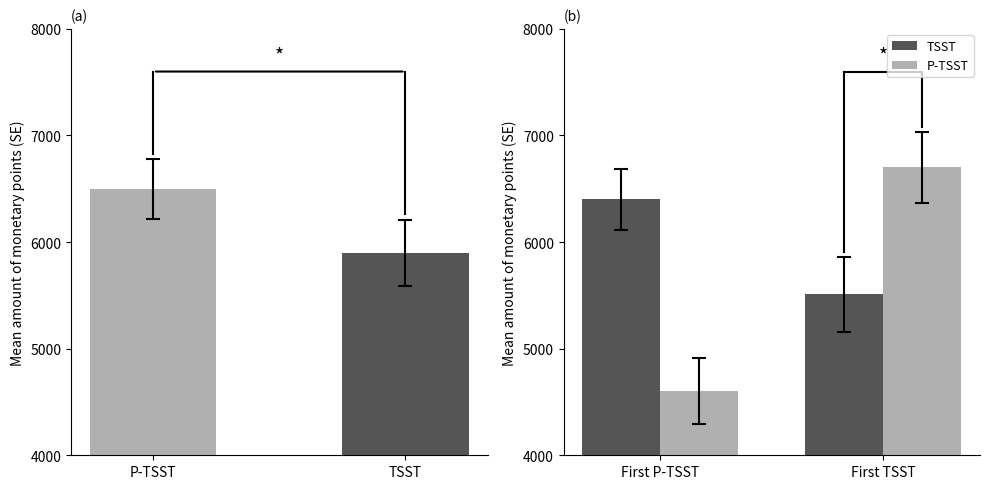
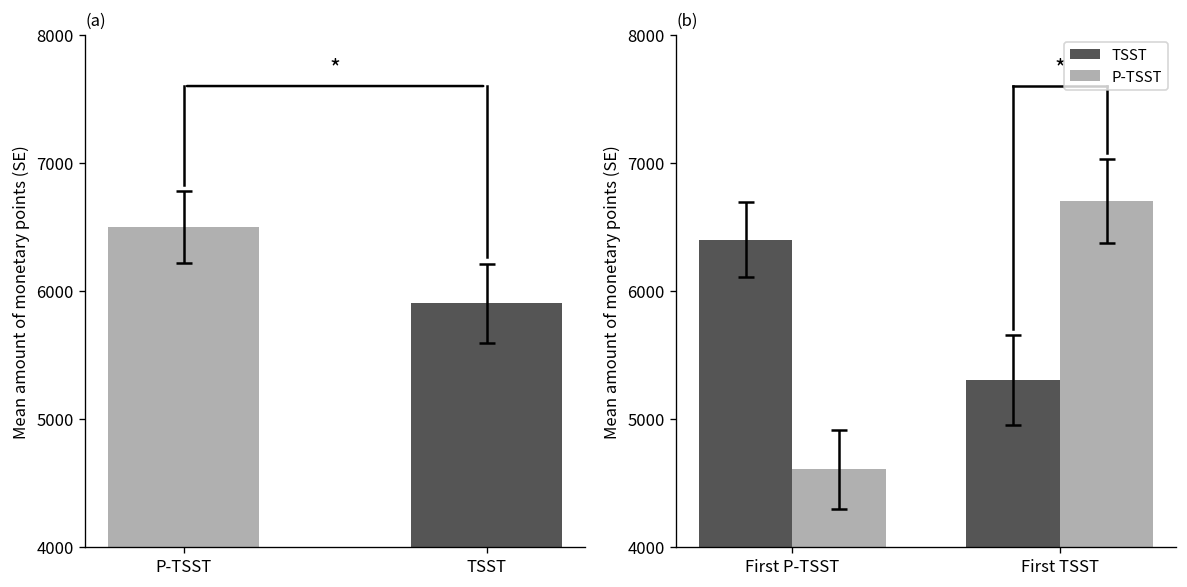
(b), TSST, First TSST: 5510 -> 5300
